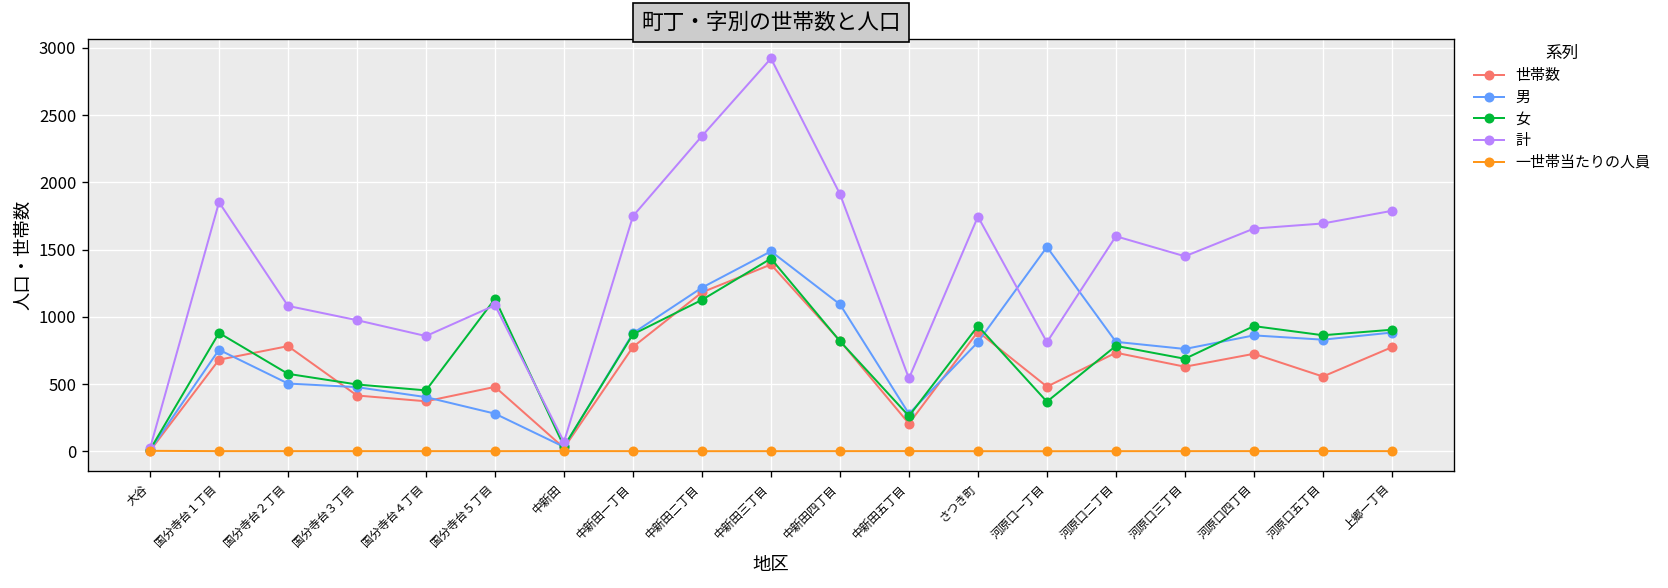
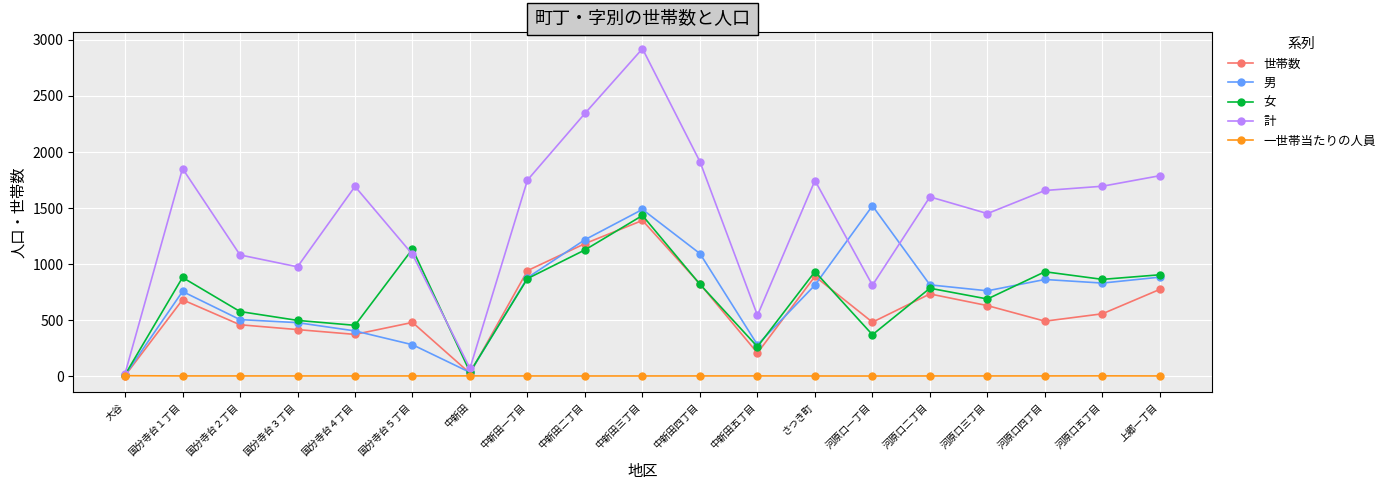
世帯数, 国分寺台２丁目: 780 -> 460
計, 国分寺台４丁目: 860 -> 1690
世帯数, 中新田一丁目: 780 -> 940
世帯数, 河原口四丁目: 730 -> 490
